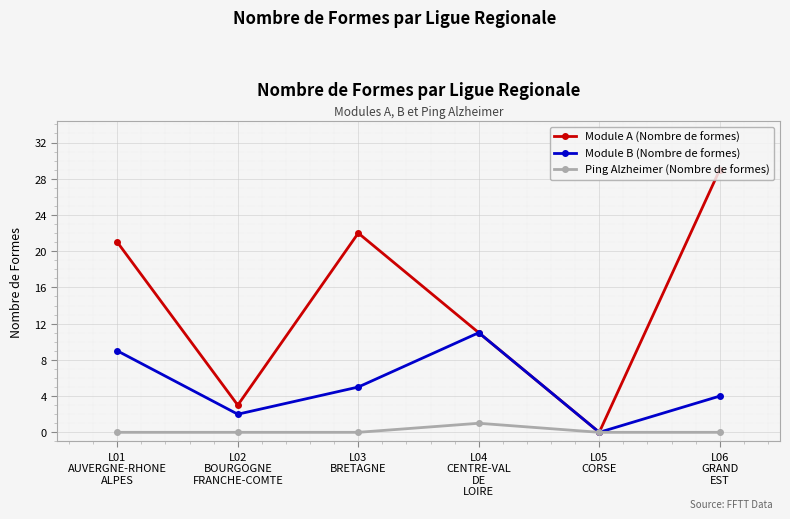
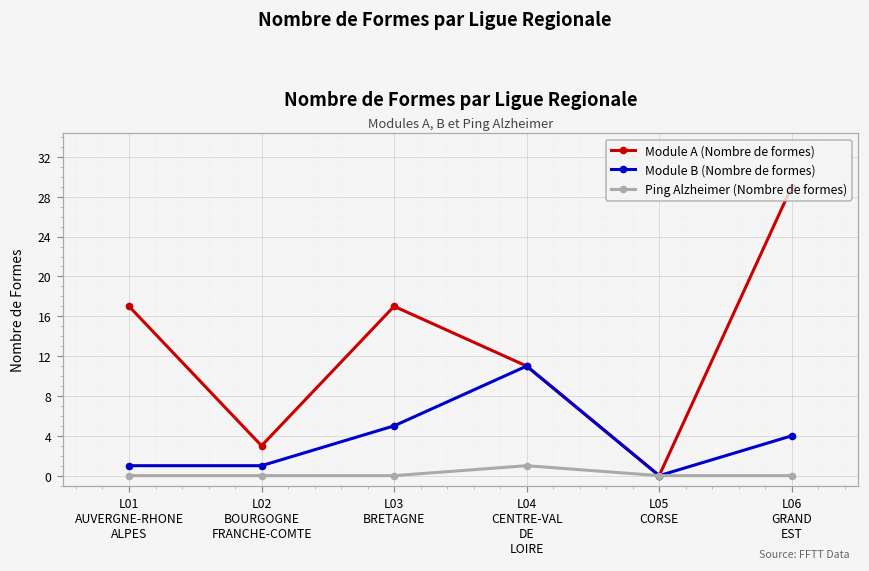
Module A (Nombre de formes), L01 AUVERGNE-RHONE ALPES: 21 -> 17
Module B (Nombre de formes), L01 AUVERGNE-RHONE ALPES: 9 -> 1
Module B (Nombre de formes), L02 BOURGOGNE FRANCHE-COMTE: 2 -> 1
Module A (Nombre de formes), L03 BRETAGNE: 22 -> 17
